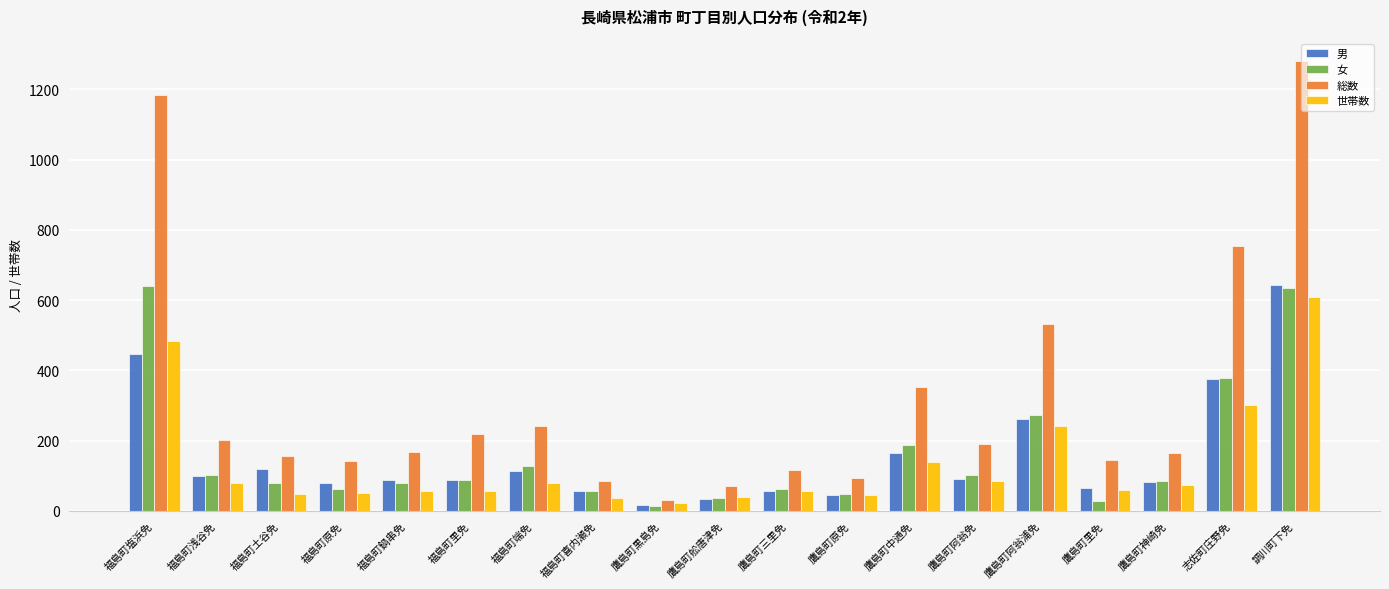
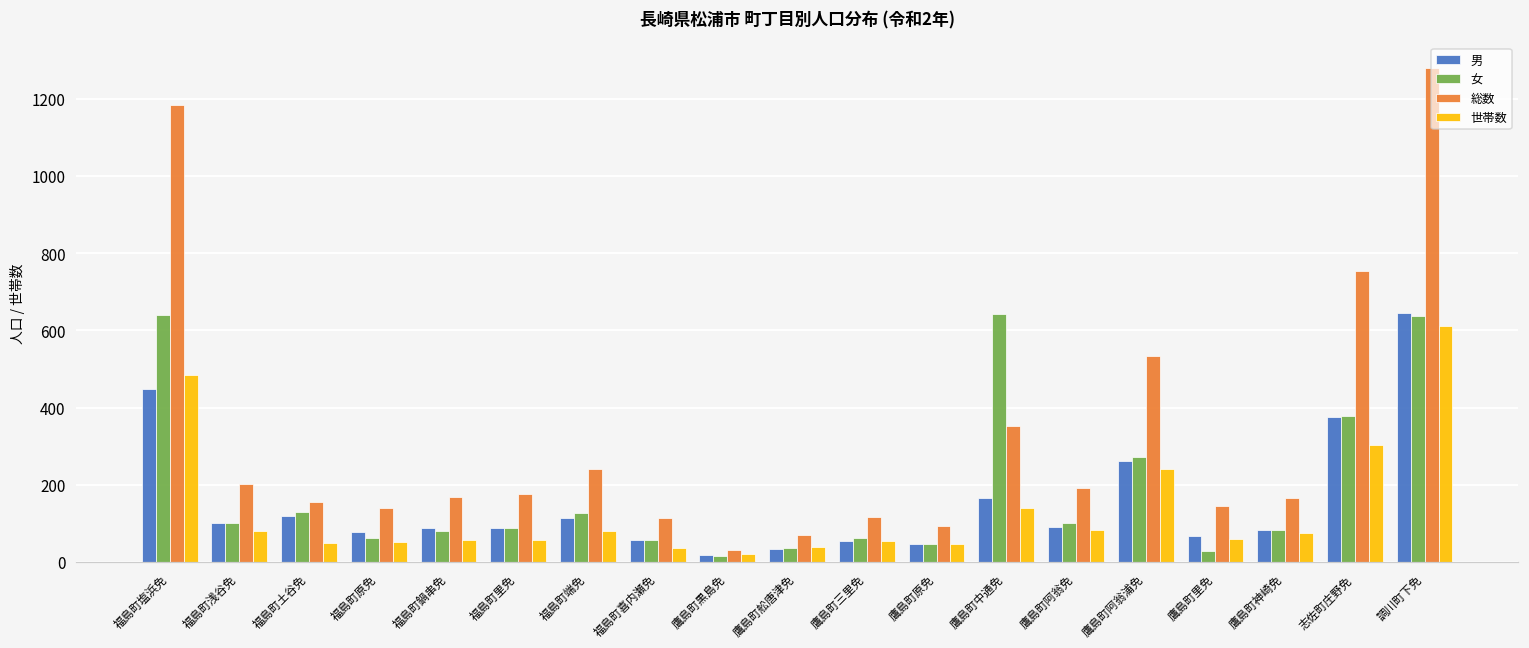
女, 福島町土谷免: 80 -> 130
総数, 福島町里免: 220 -> 180
総数, 福島町喜内瀬免: 80 -> 110
女, 鷹島町中通免: 190 -> 640
